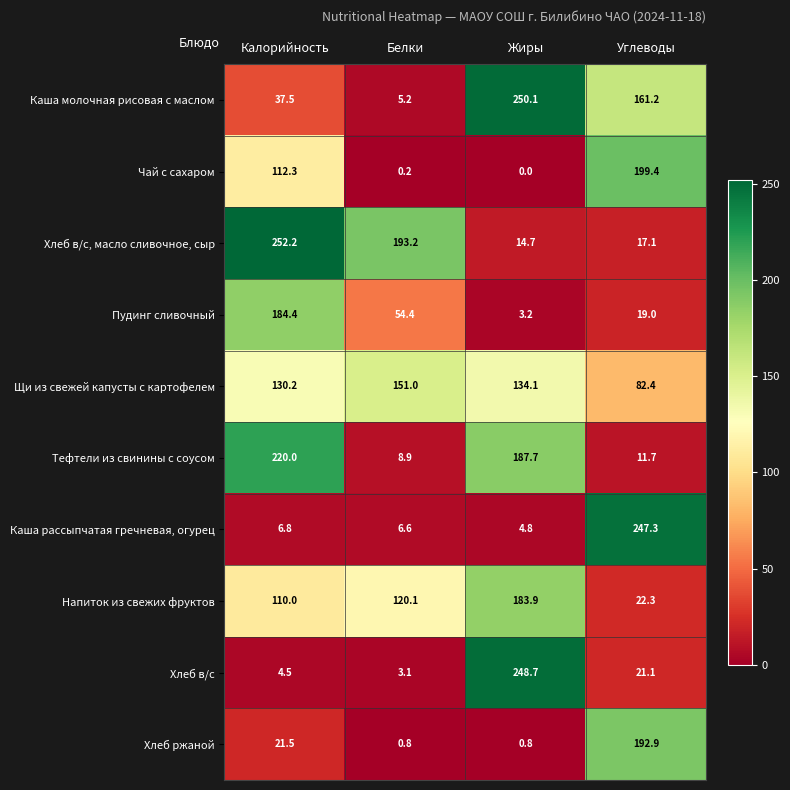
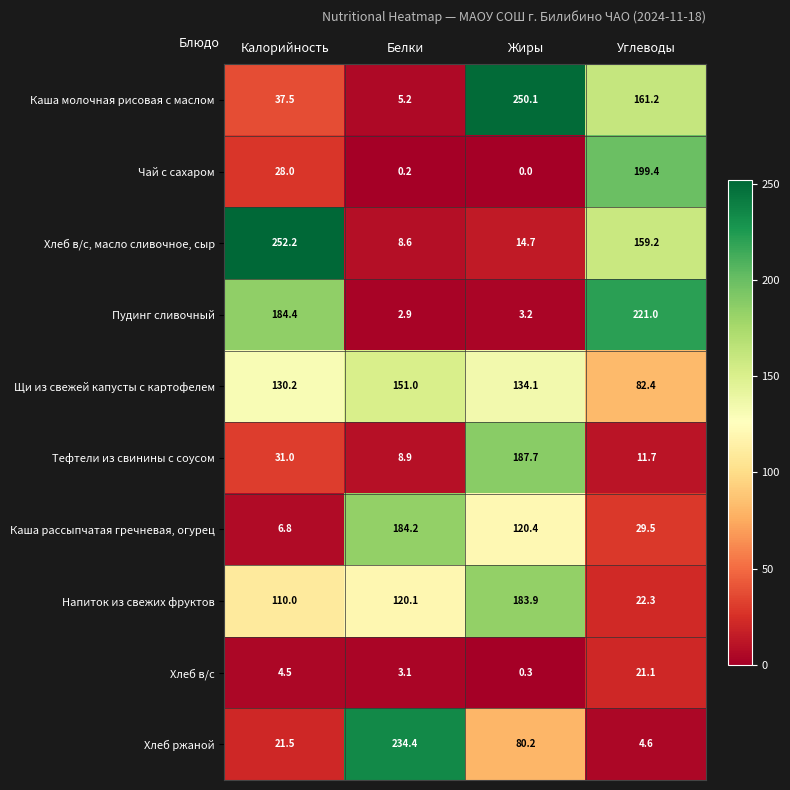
Чай с сахаром, Калорийность: 112.3 -> 28.0
Хлеб в/с, масло сливочное, сыр, Белки: 193.2 -> 8.6
Хлеб в/с, масло сливочное, сыр, Углеводы: 17.1 -> 159.2
Пудинг сливочный, Белки: 54.4 -> 2.9
Пудинг сливочный, Углеводы: 19.0 -> 221.0
Тефтели из свинины с соусом, Калорийность: 220.0 -> 31.0
Каша рассыпчатая гречневая, огурец, Белки: 6.6 -> 184.2
Каша рассыпчатая гречневая, огурец, Жиры: 4.8 -> 120.4
Каша рассыпчатая гречневая, огурец, Углеводы: 247.3 -> 29.5
Хлеб в/с, Жиры: 248.7 -> 0.3
Хлеб ржаной, Белки: 0.8 -> 234.4
Хлеб ржаной, Жиры: 0.8 -> 80.2
Хлеб ржаной, Углеводы: 192.9 -> 4.6
